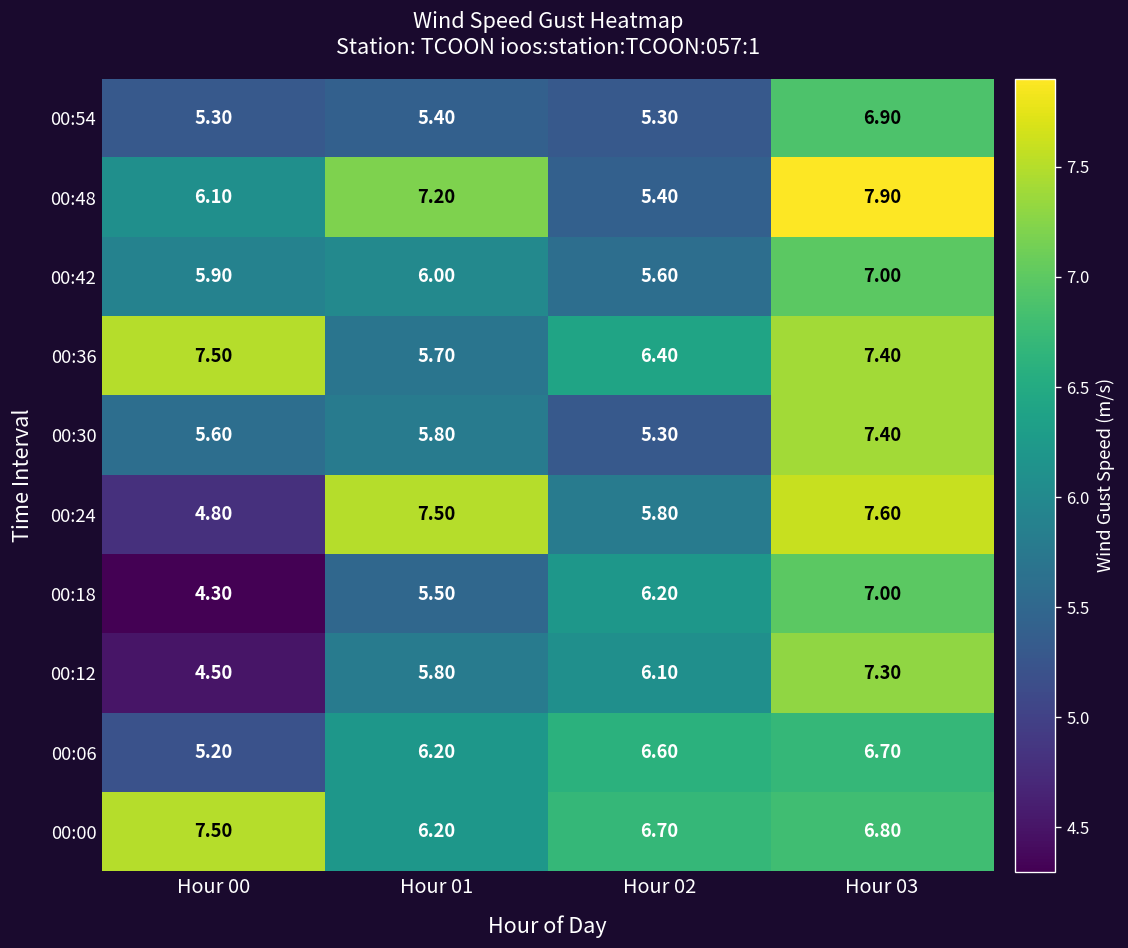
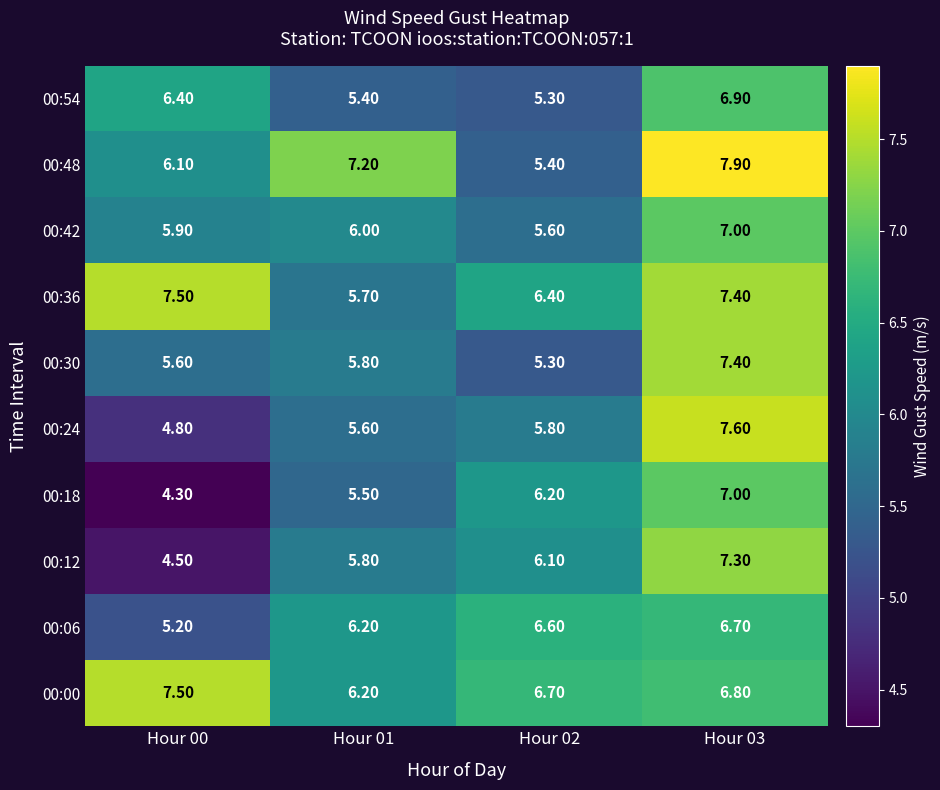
00:54, Hour 00: 5.30 -> 6.40
00:24, Hour 01: 7.50 -> 5.60
